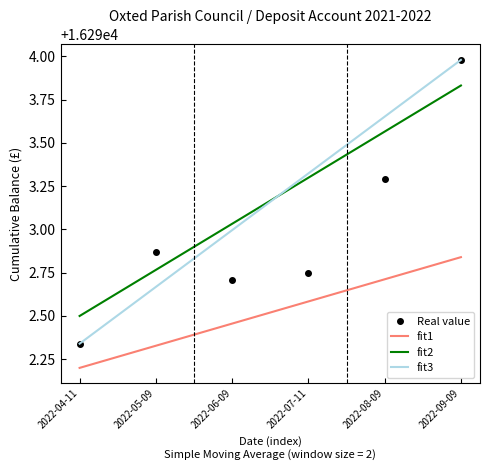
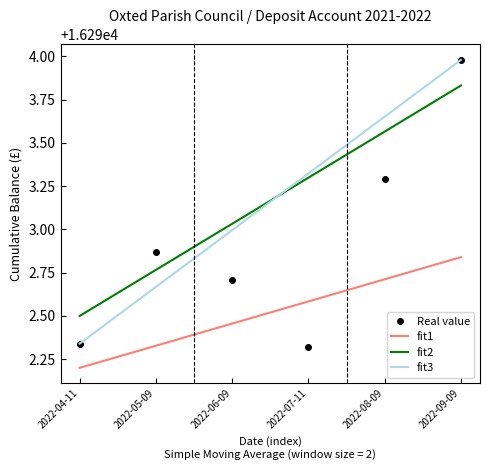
Real value, 2022-07-11: 16292.75 -> 16292.32
